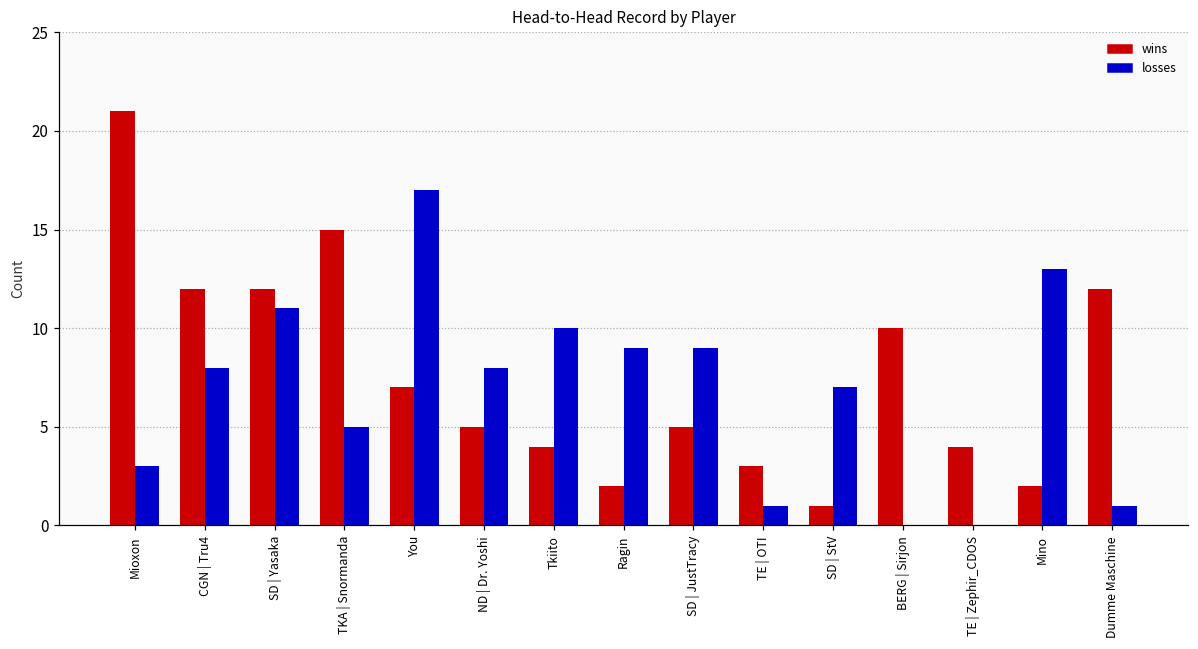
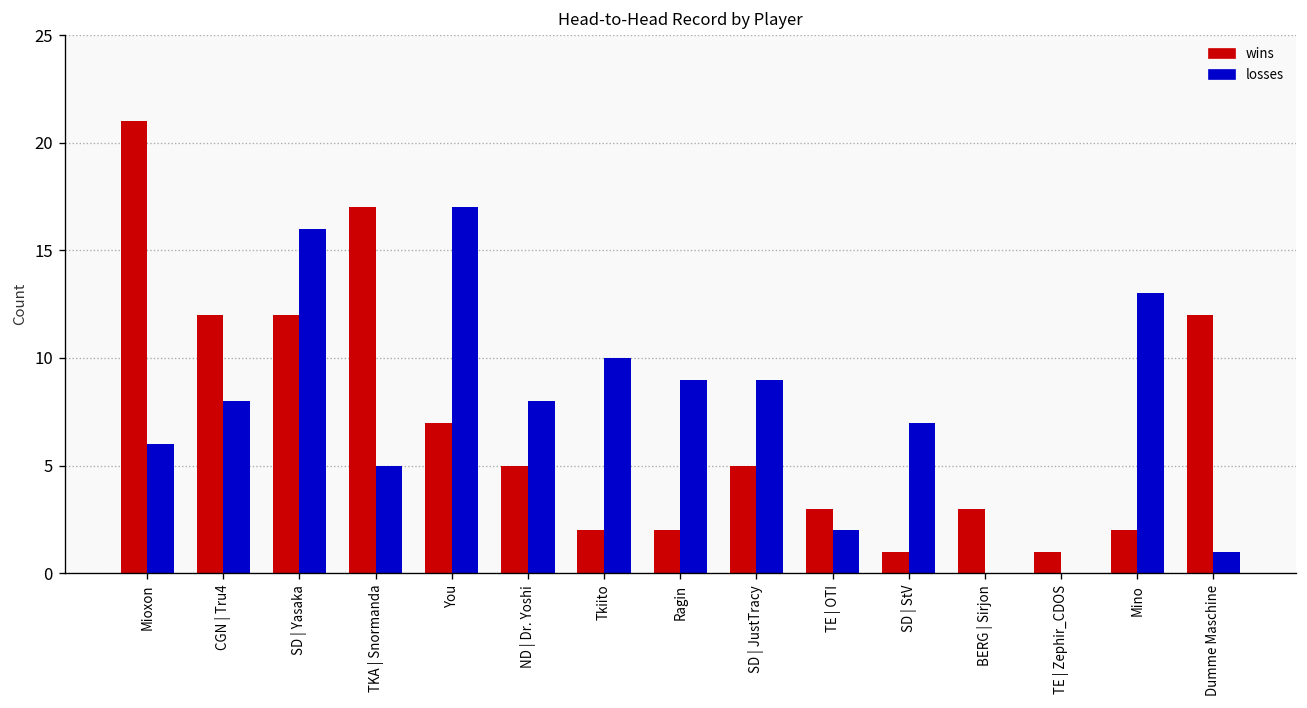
losses, Mioxon: 3 -> 6
losses, SD | Yasaka: 11 -> 16
wins, TKA | Snormanda: 15 -> 17
wins, Tkiito: 4 -> 2
losses, TE | OTI: 1 -> 2
wins, BERG | Sirjon: 10 -> 3
wins, TE | Zephir_CDOS: 4 -> 1
